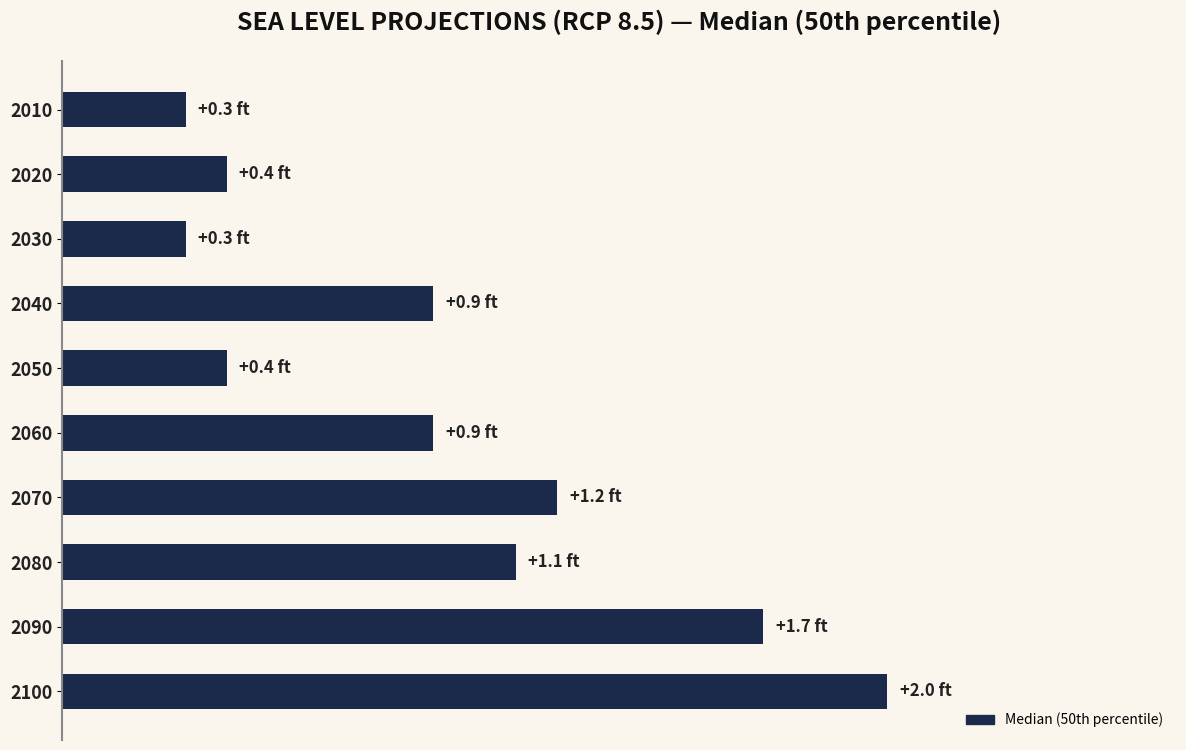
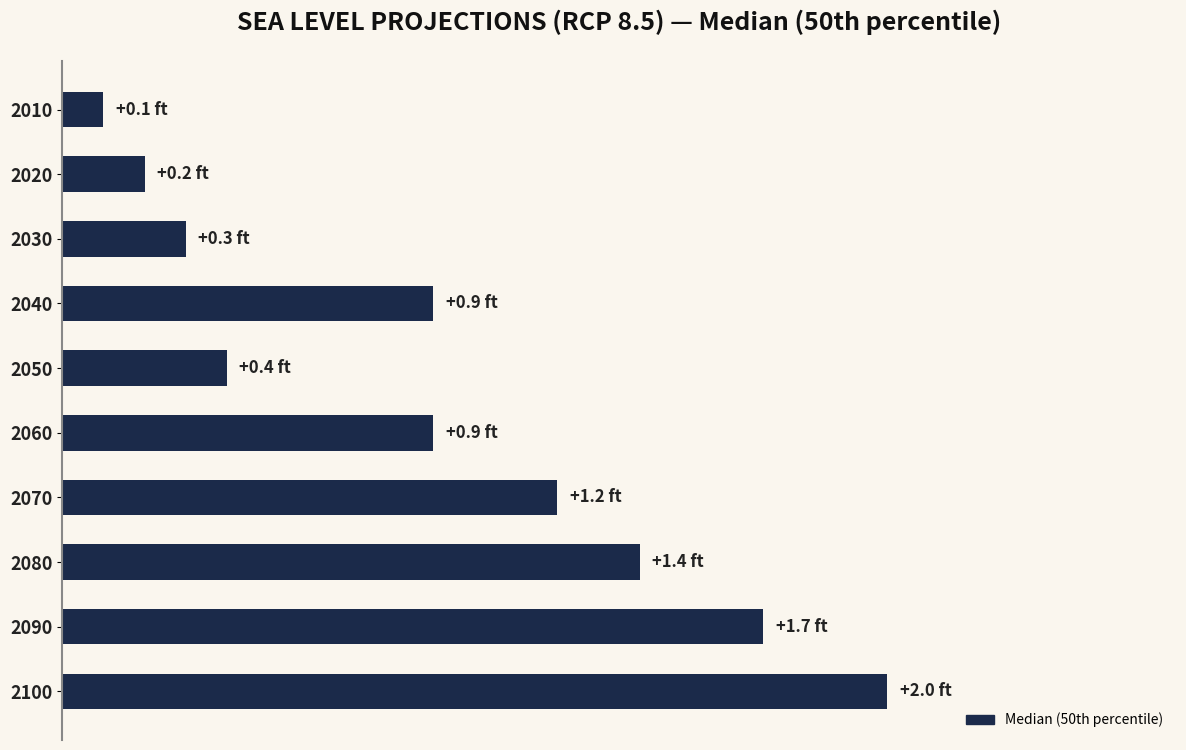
2010: +0.3 -> +0.1
2020: +0.4 -> +0.2
2080: +1.1 -> +1.4
